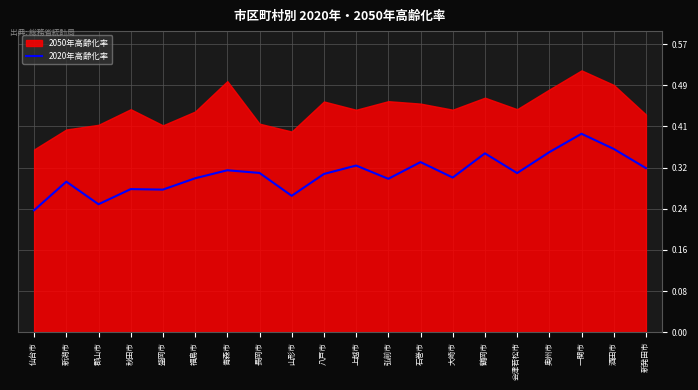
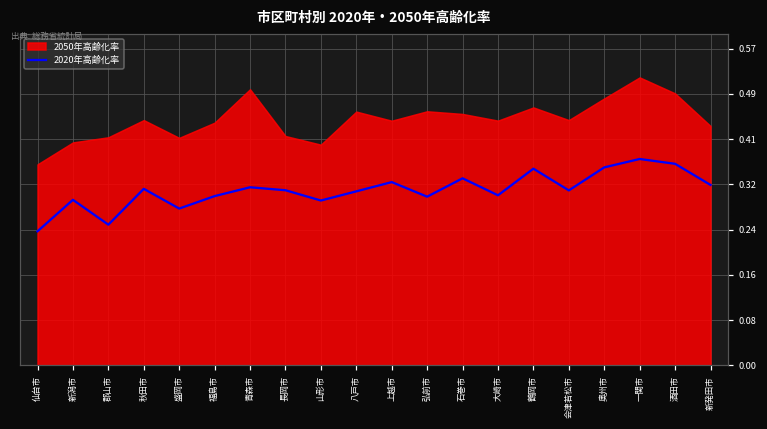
2020年高齢化率, 秋田市: 0.28 -> 0.32
2020年高齢化率, 山形市: 0.27 -> 0.30
2020年高齢化率, 一関市: 0.39 -> 0.37
